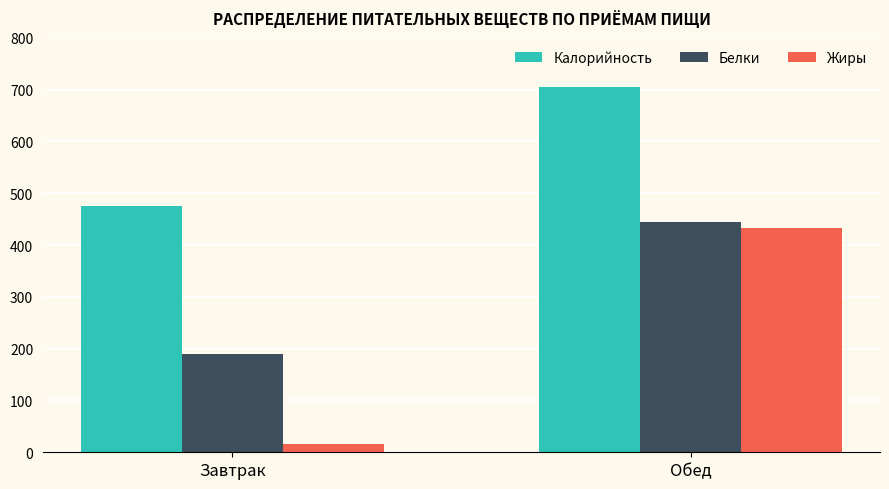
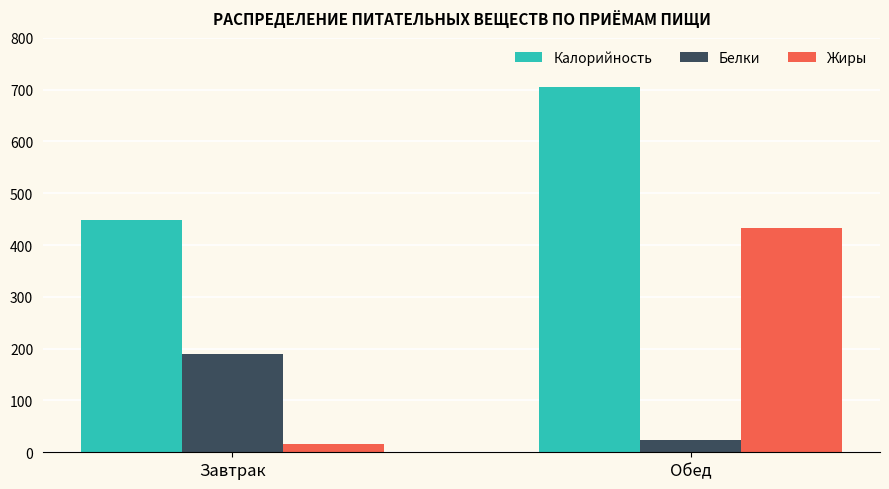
Калорийность, Завтрак: 480 -> 450
Белки, Обед: 440 -> 20
